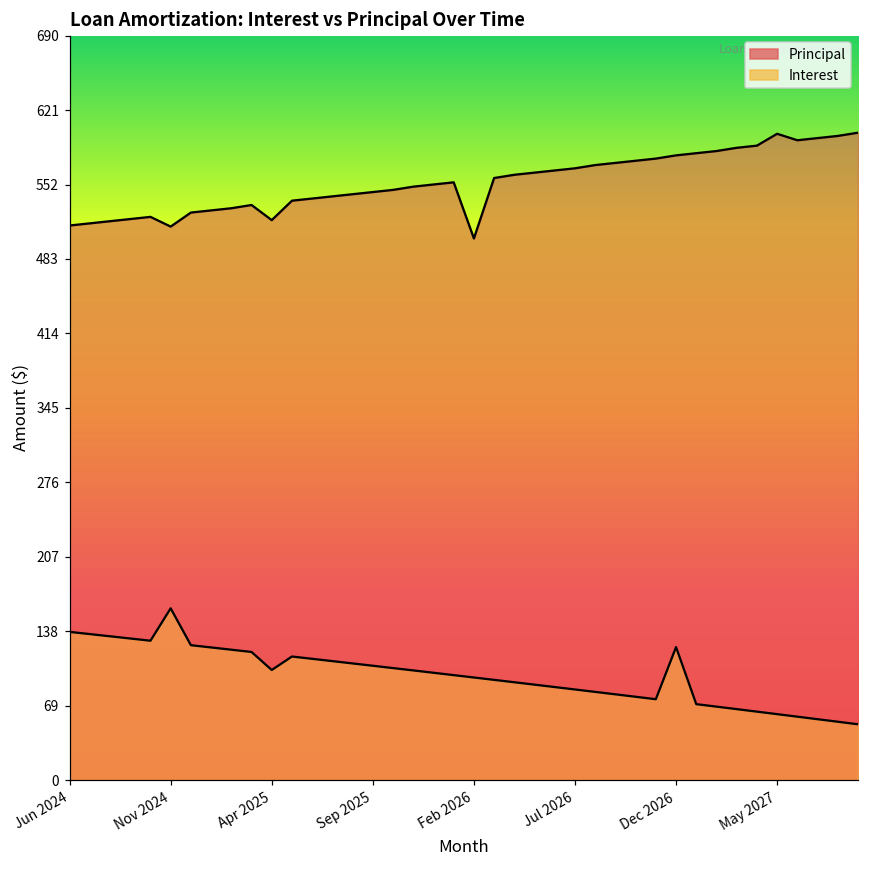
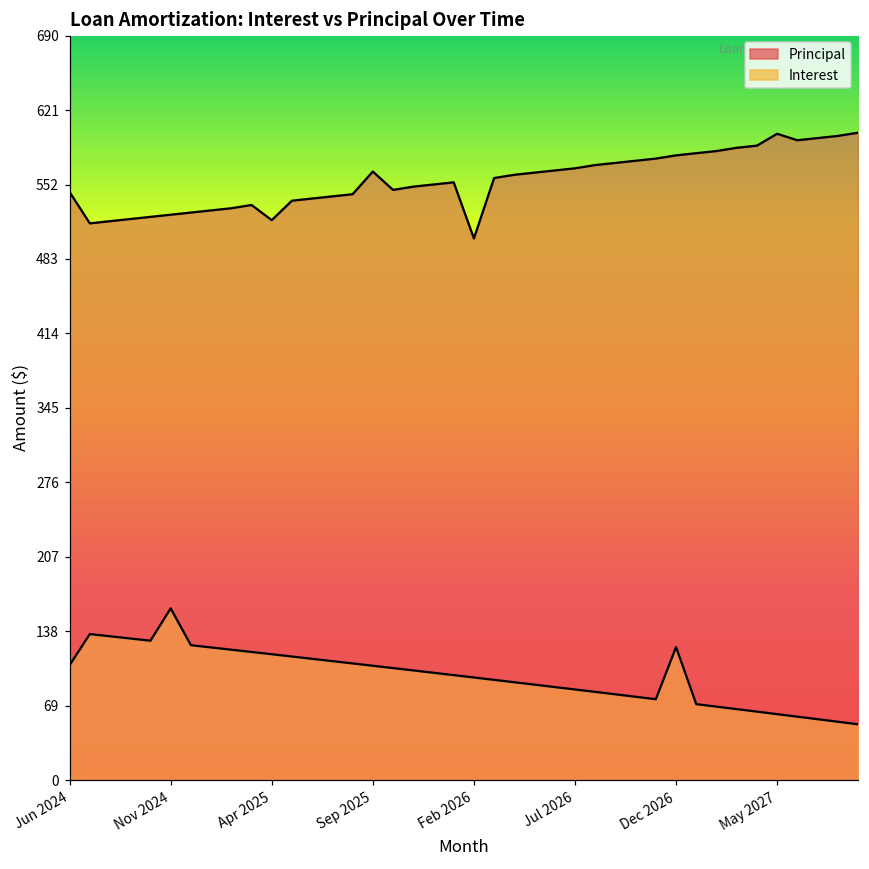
Principal, Jun 2024: 510 -> 550
Interest, Jun 2024: 140 -> 110
Principal, Nov 2024: 510 -> 520
Interest, Apr 2025: 100 -> 120
Principal, Sep 2025: 550 -> 560
